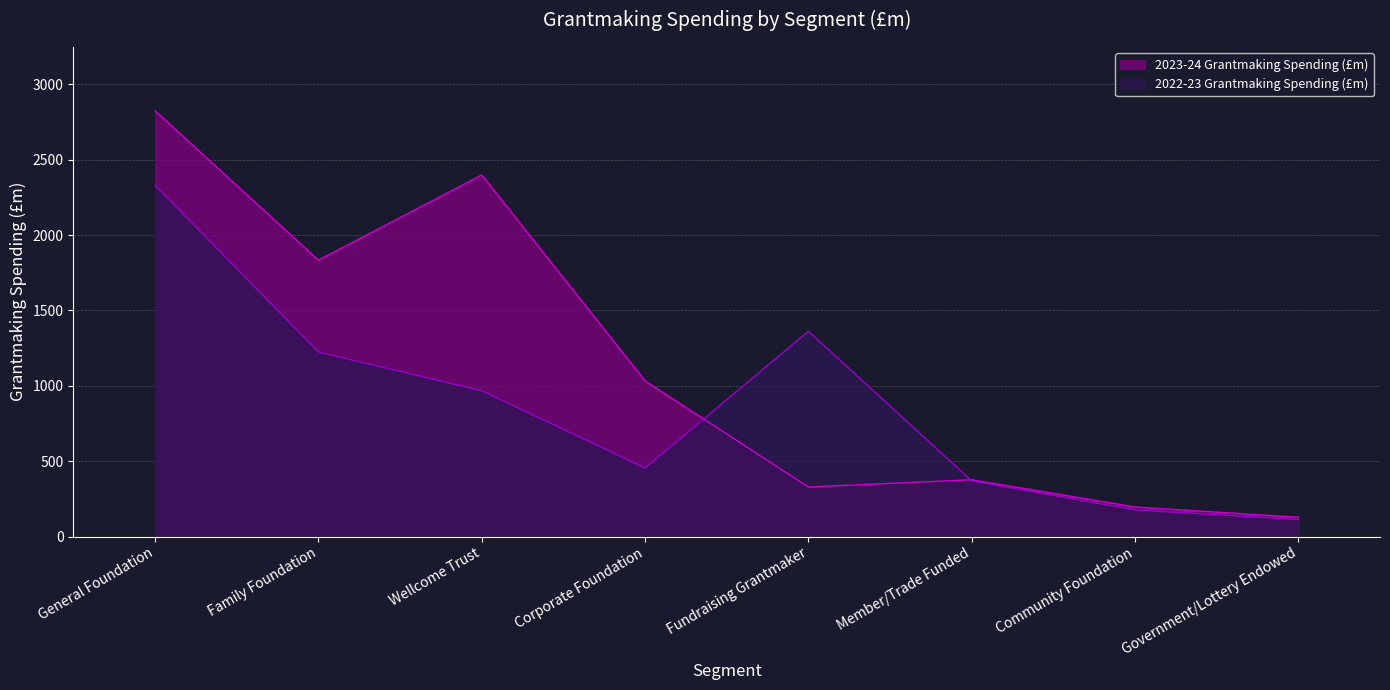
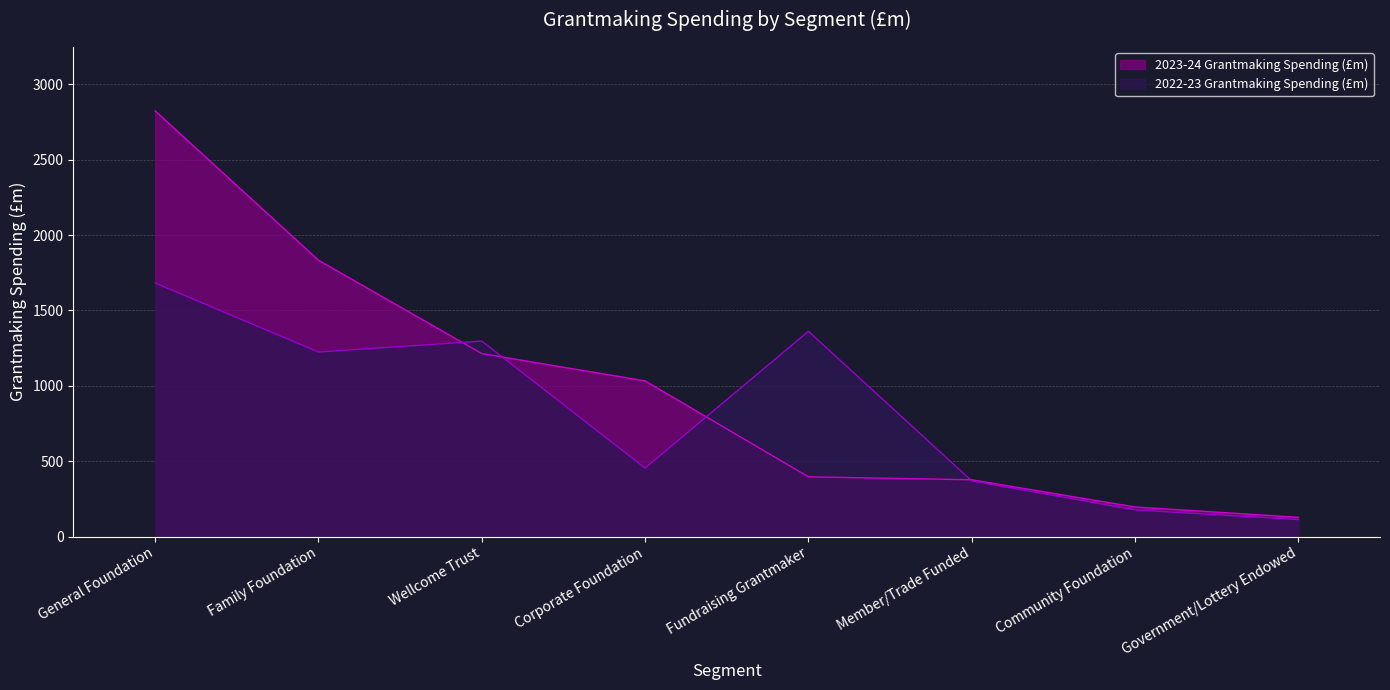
2022-23 Grantmaking Spending (£m), General Foundation: 2330 -> 1680
2023-24 Grantmaking Spending (£m), Wellcome Trust: 2400 -> 1210
2022-23 Grantmaking Spending (£m), Wellcome Trust: 970 -> 1300
2023-24 Grantmaking Spending (£m), Fundraising Grantmaker: 330 -> 400
